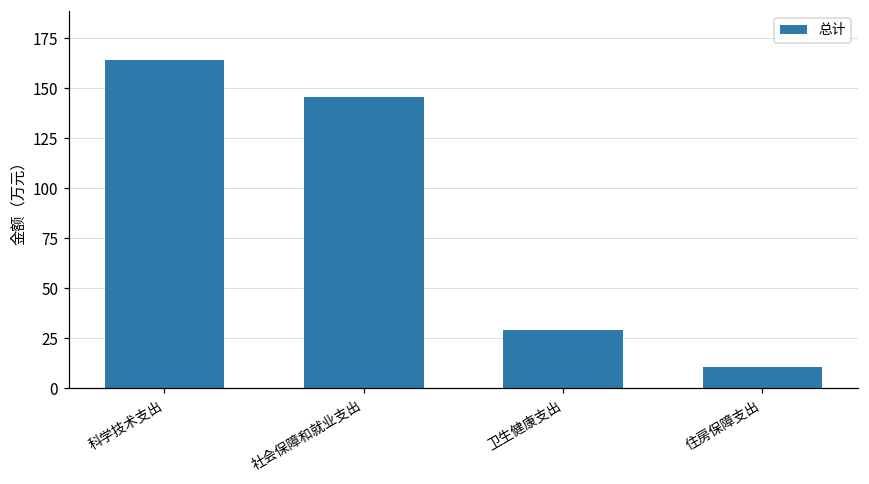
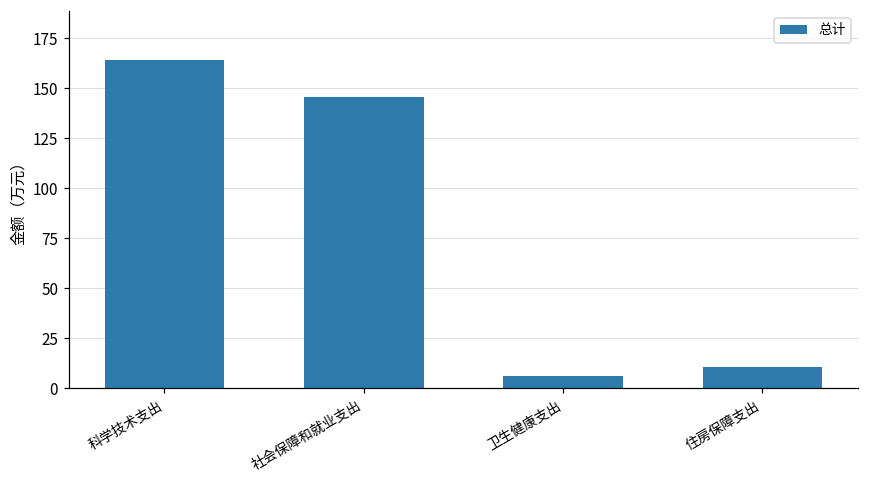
卫生健康支出: 29 -> 6
